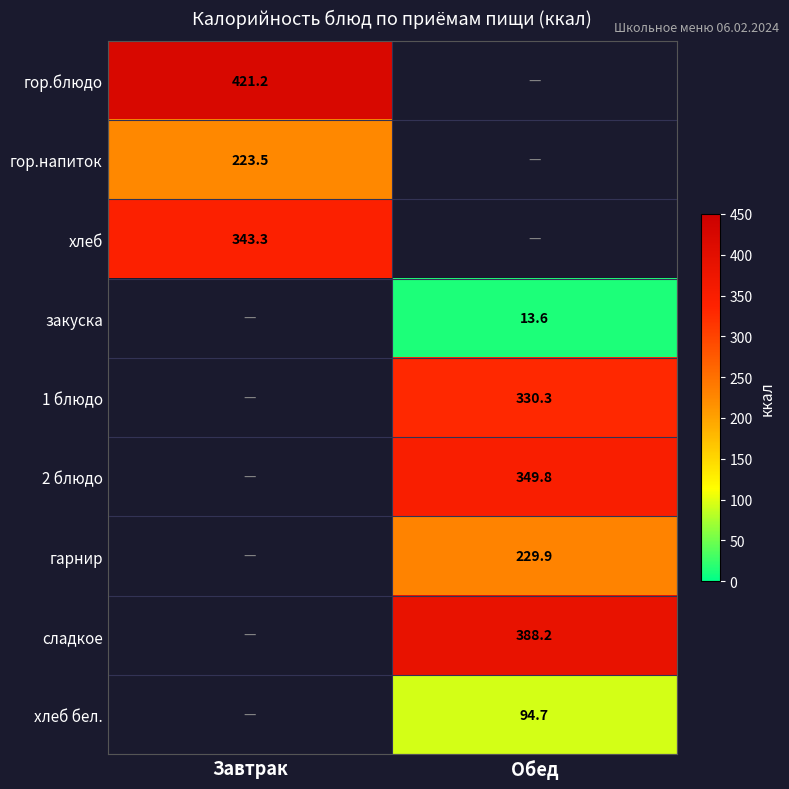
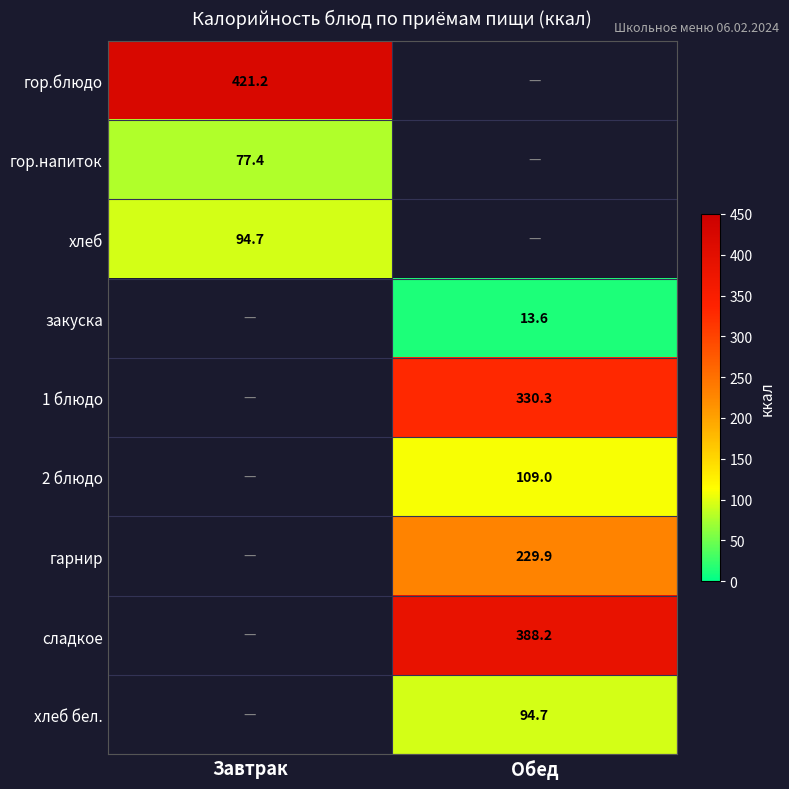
гор.напиток, Завтрак: 223.5 -> 77.4
хлеб, Завтрак: 343.3 -> 94.7
2 блюдо, Обед: 349.8 -> 109.0
